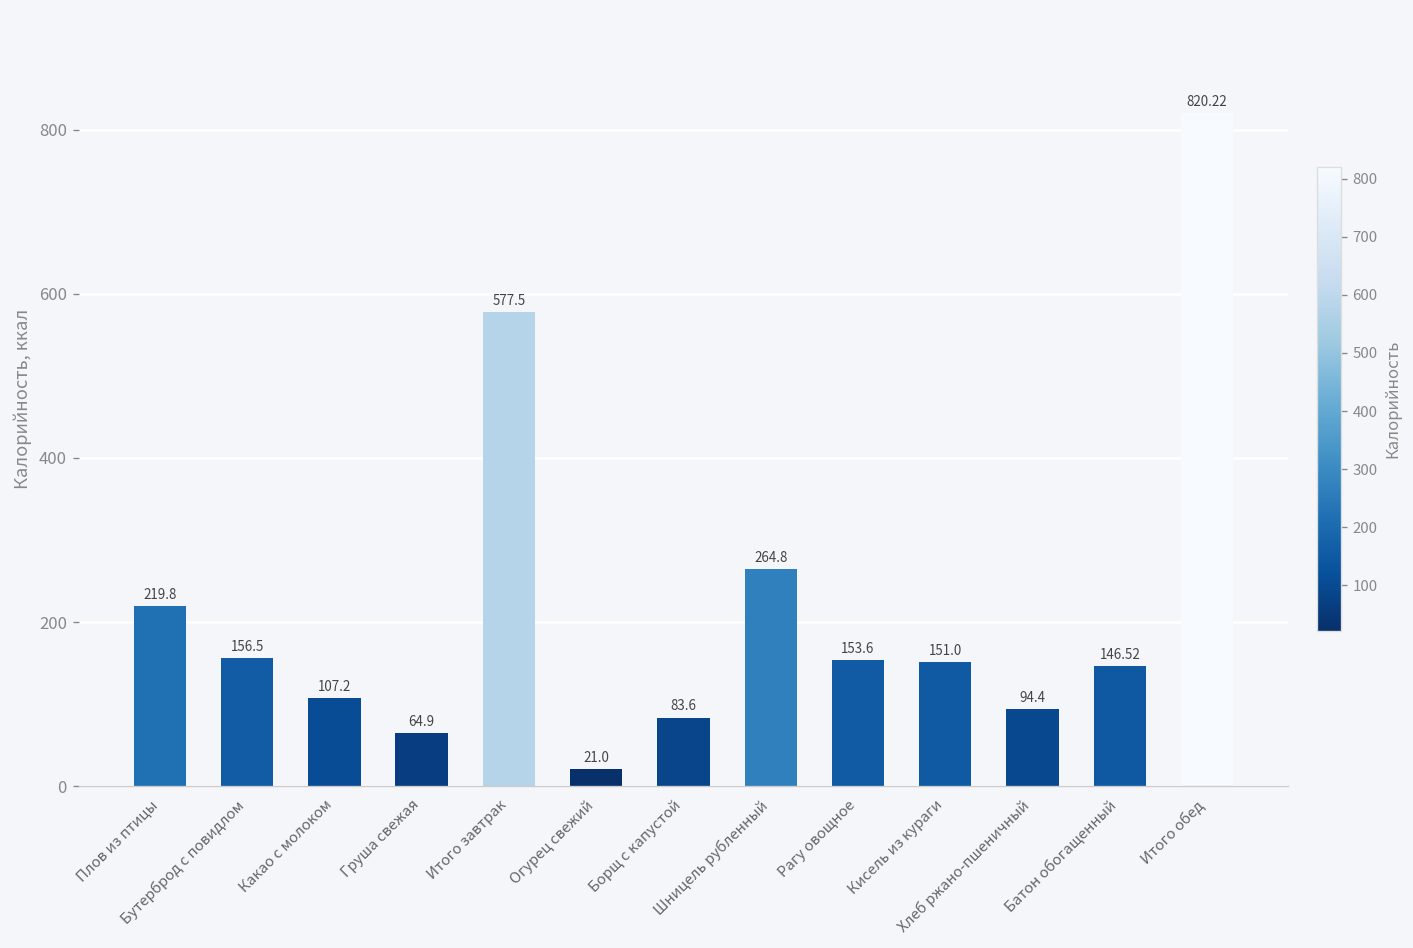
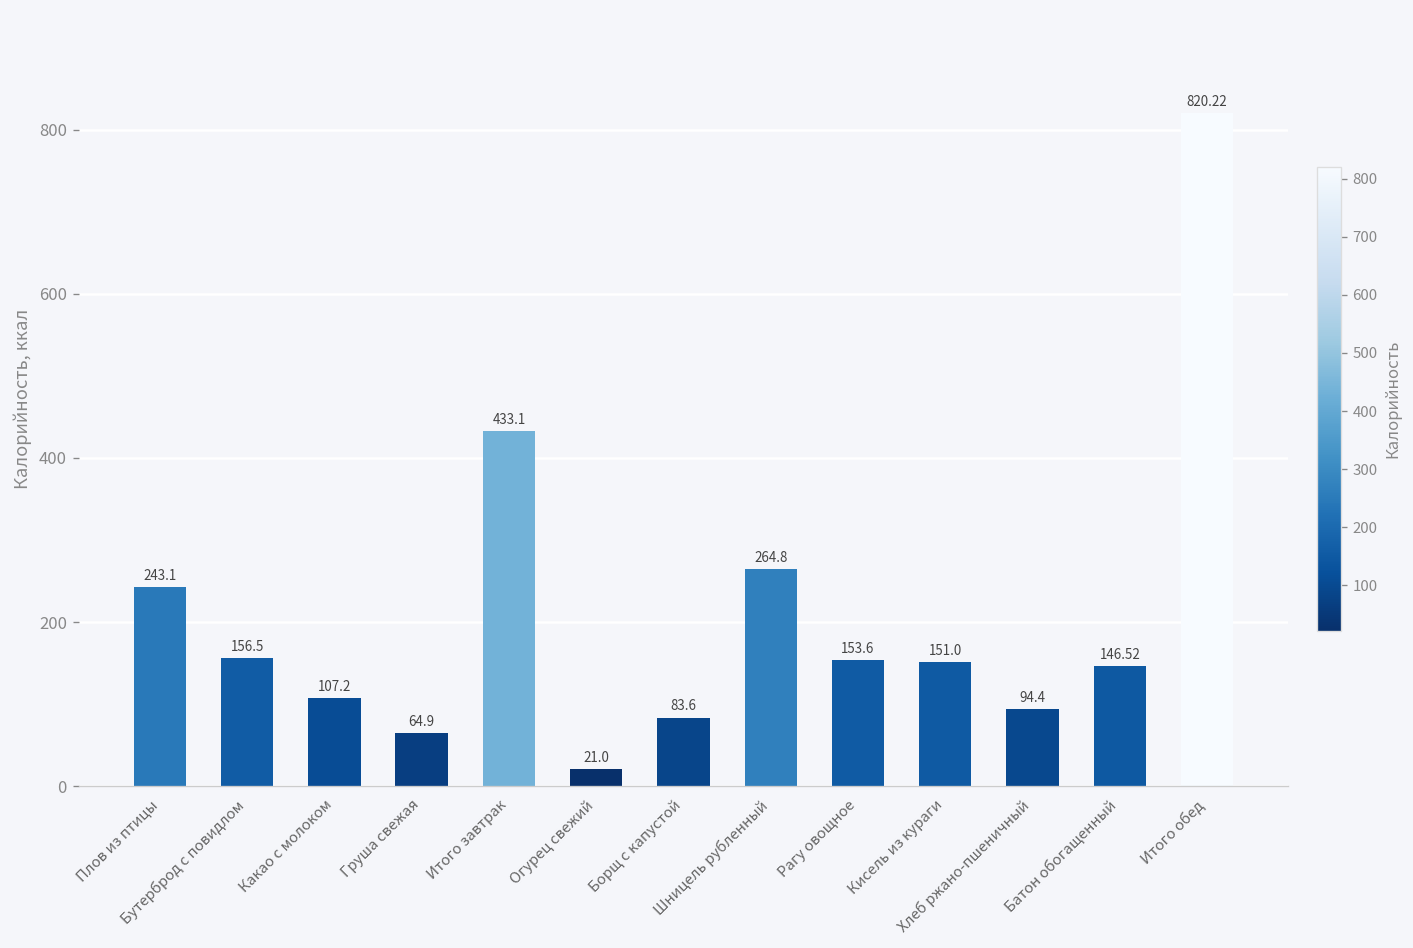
Плов из птицы: 219.8 -> 243.1
Итого завтрак: 577.5 -> 433.1
